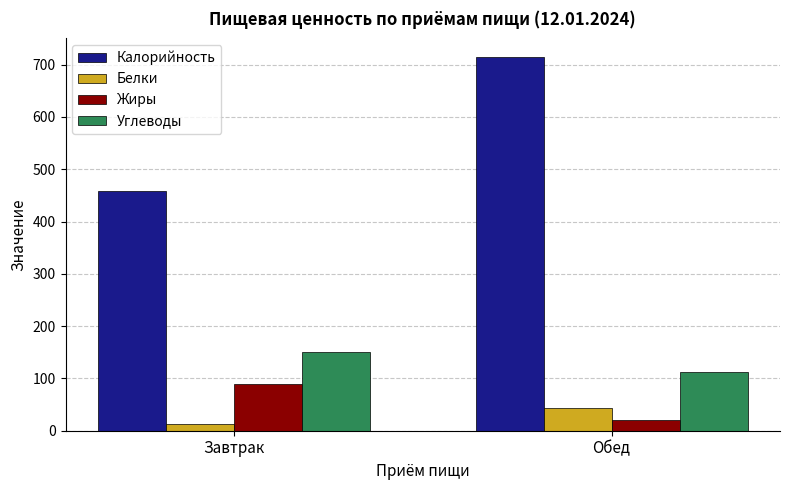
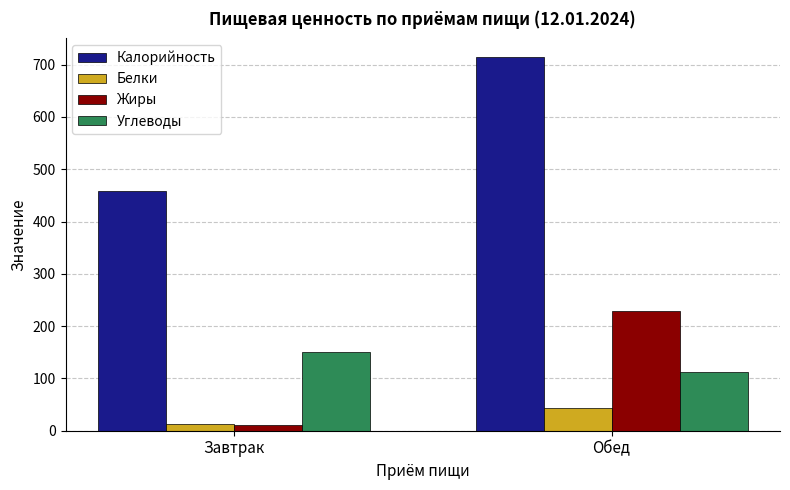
Жиры, Завтрак: 90 -> 10
Жиры, Обед: 20 -> 230
